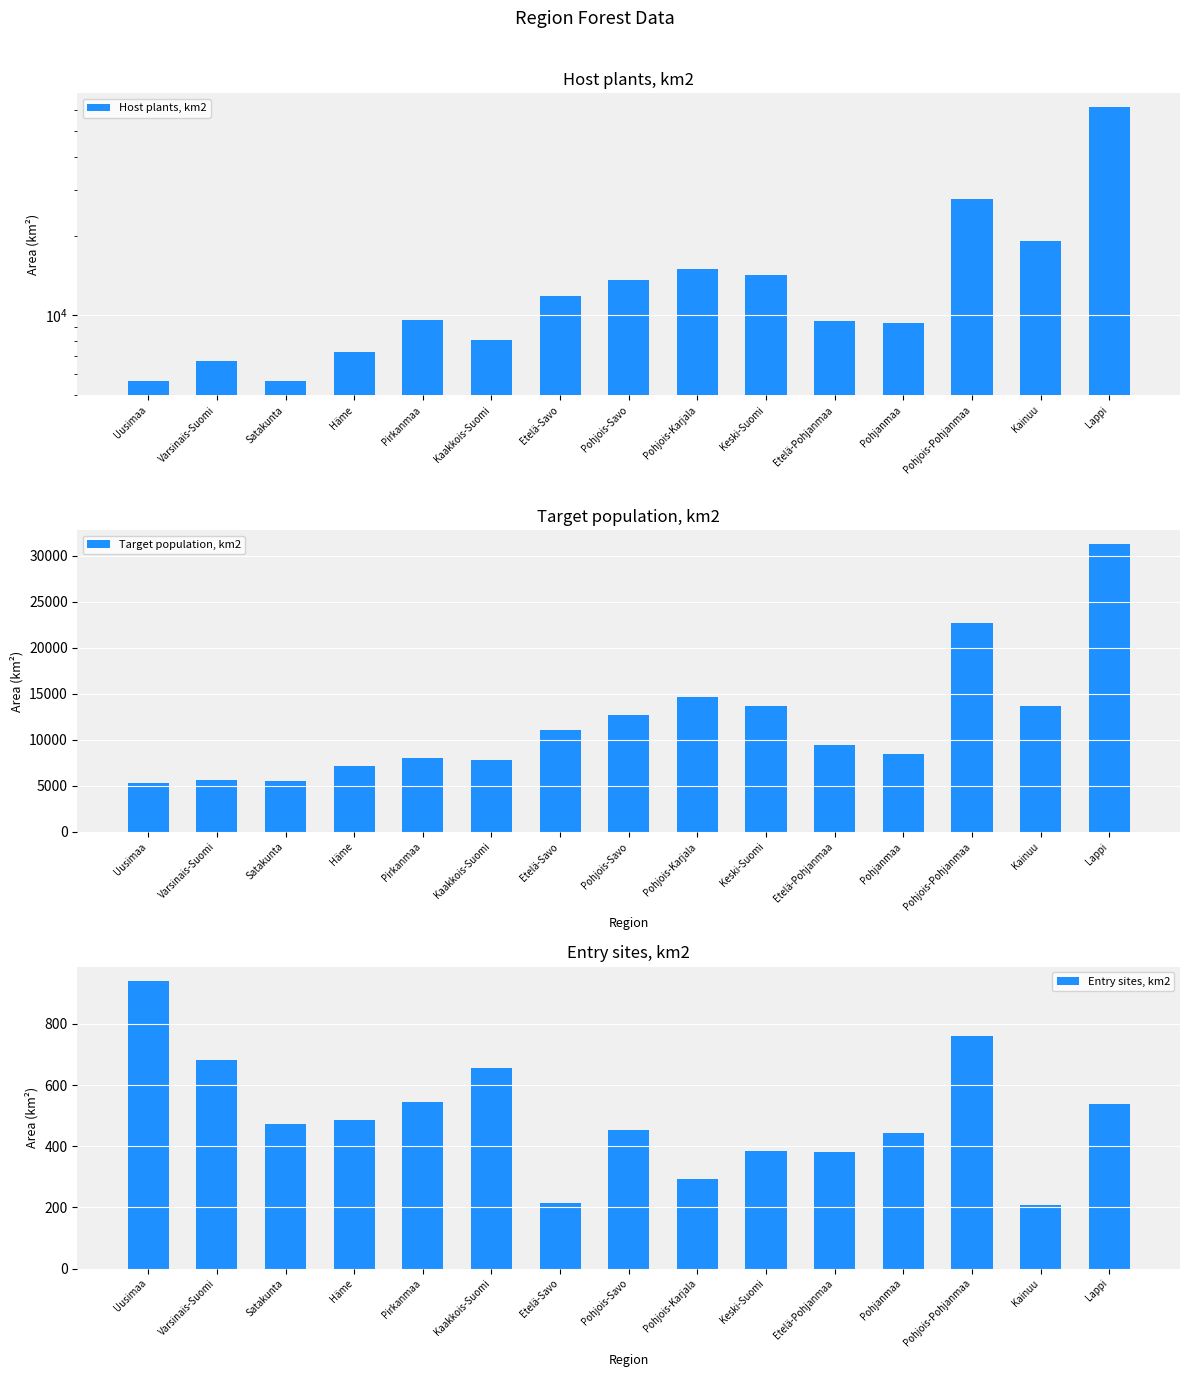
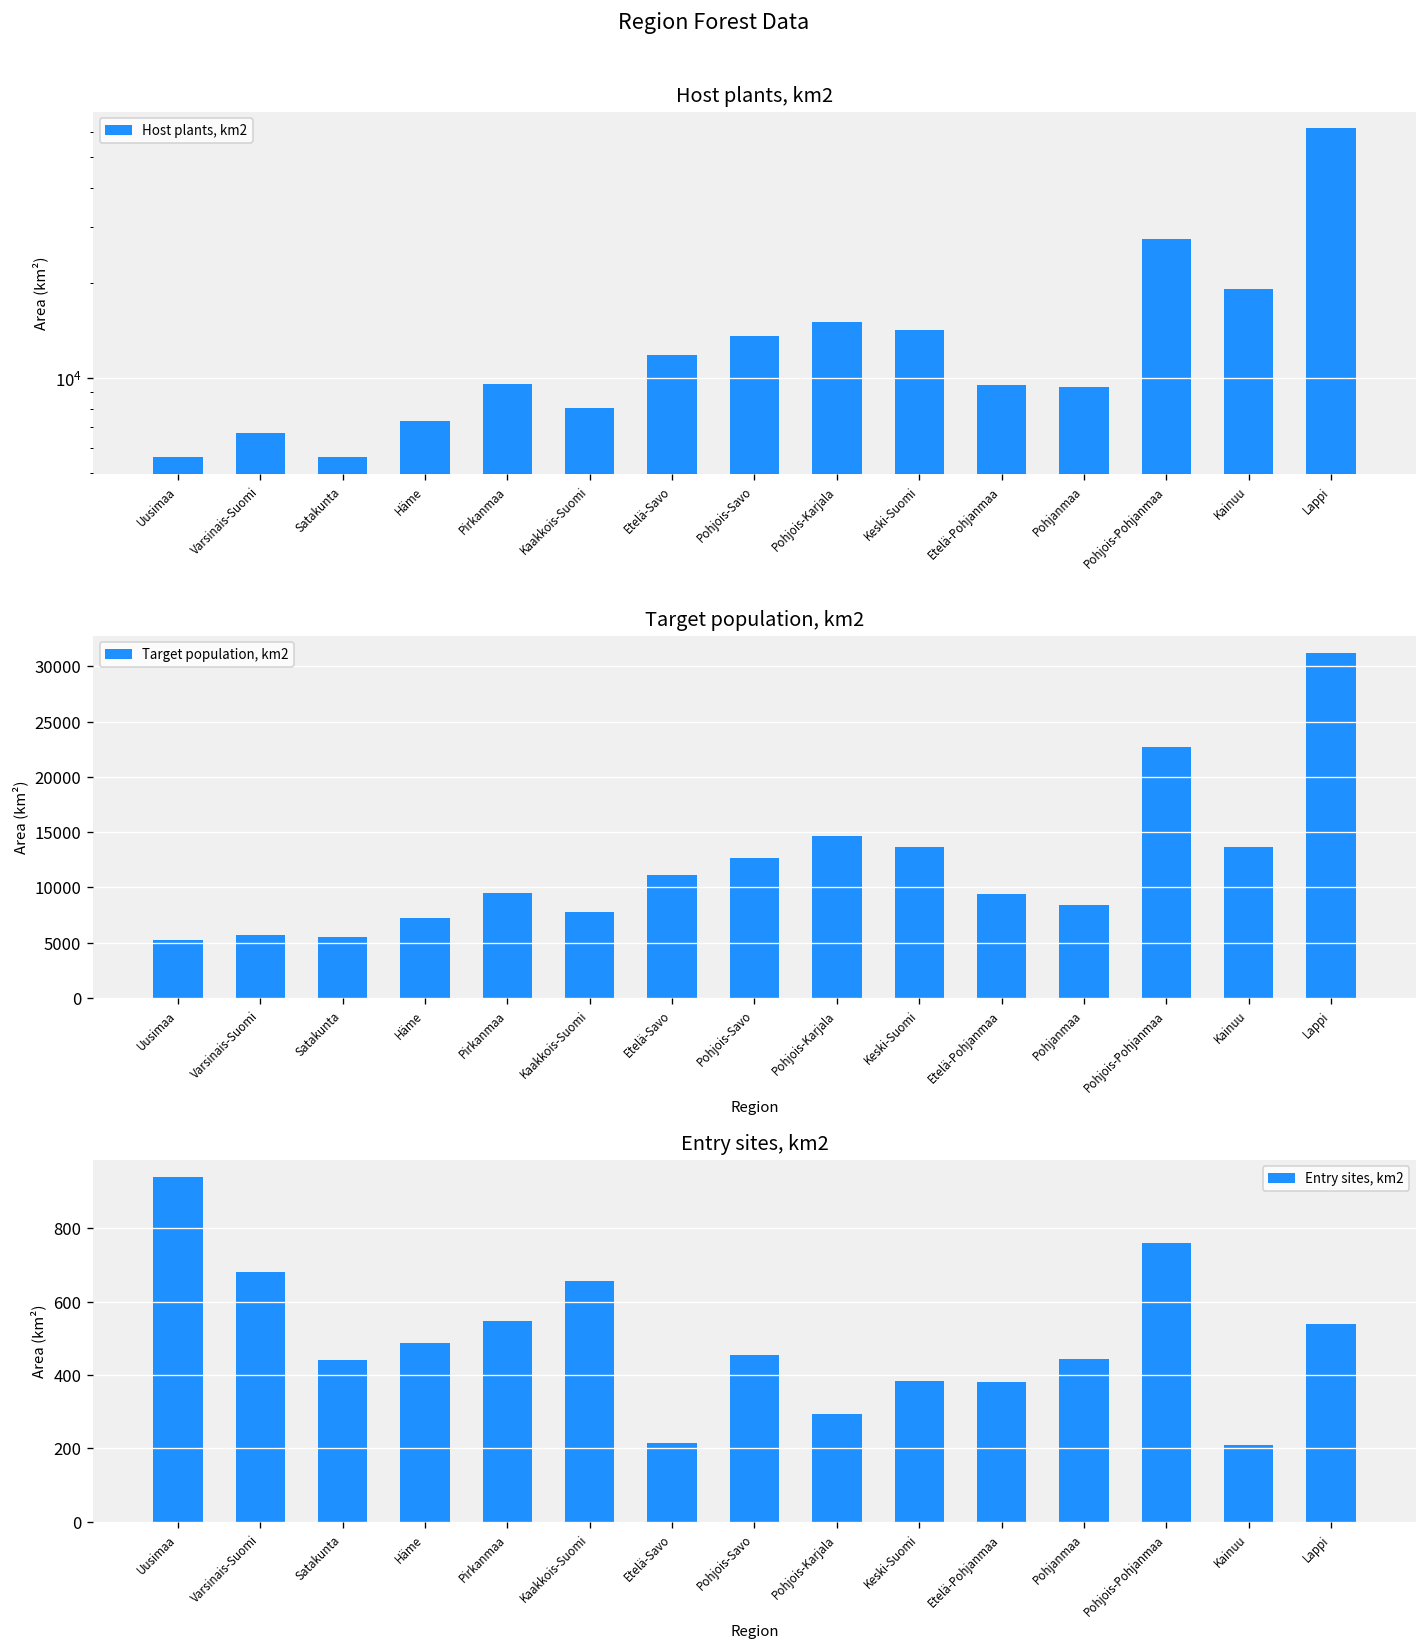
Target population, km2, Pirkanmaa: 8000 -> 9000
Entry sites, km2, Satakunta: 470 -> 440
